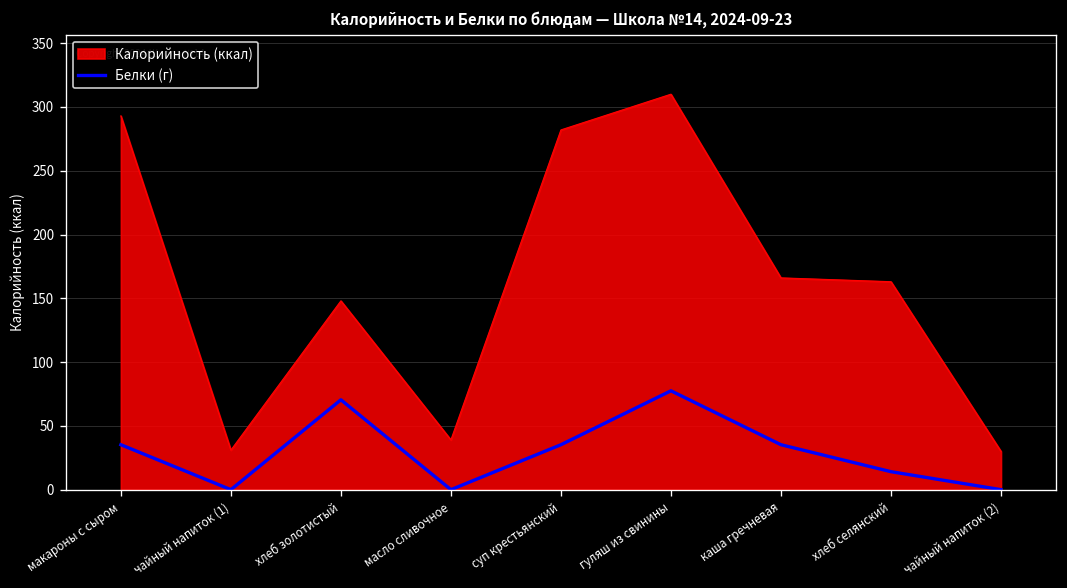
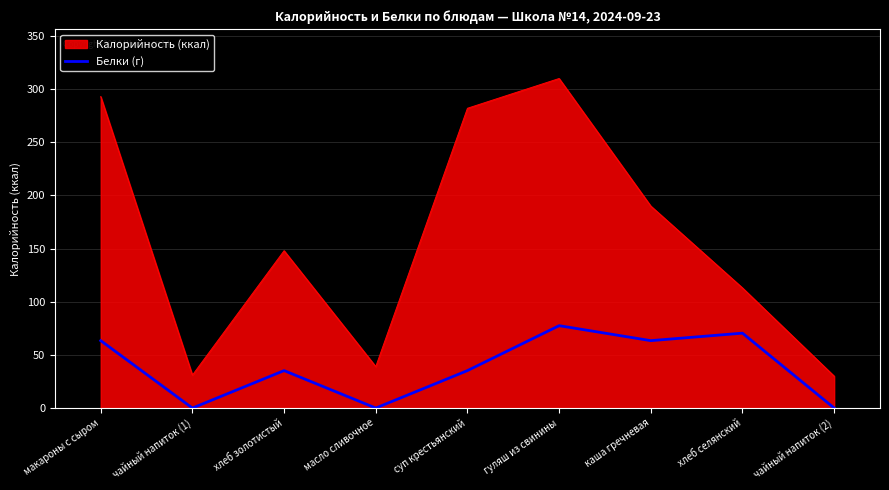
Белки (г), макароны с сыром: 35 -> 63
Белки (г), хлеб золотистый: 70 -> 35
Калорийность (ккал), каша гречневая: 166 -> 190
Белки (г), каша гречневая: 35 -> 63
Калорийность (ккал), хлеб селянский: 163 -> 113
Белки (г), хлеб селянский: 14 -> 70
